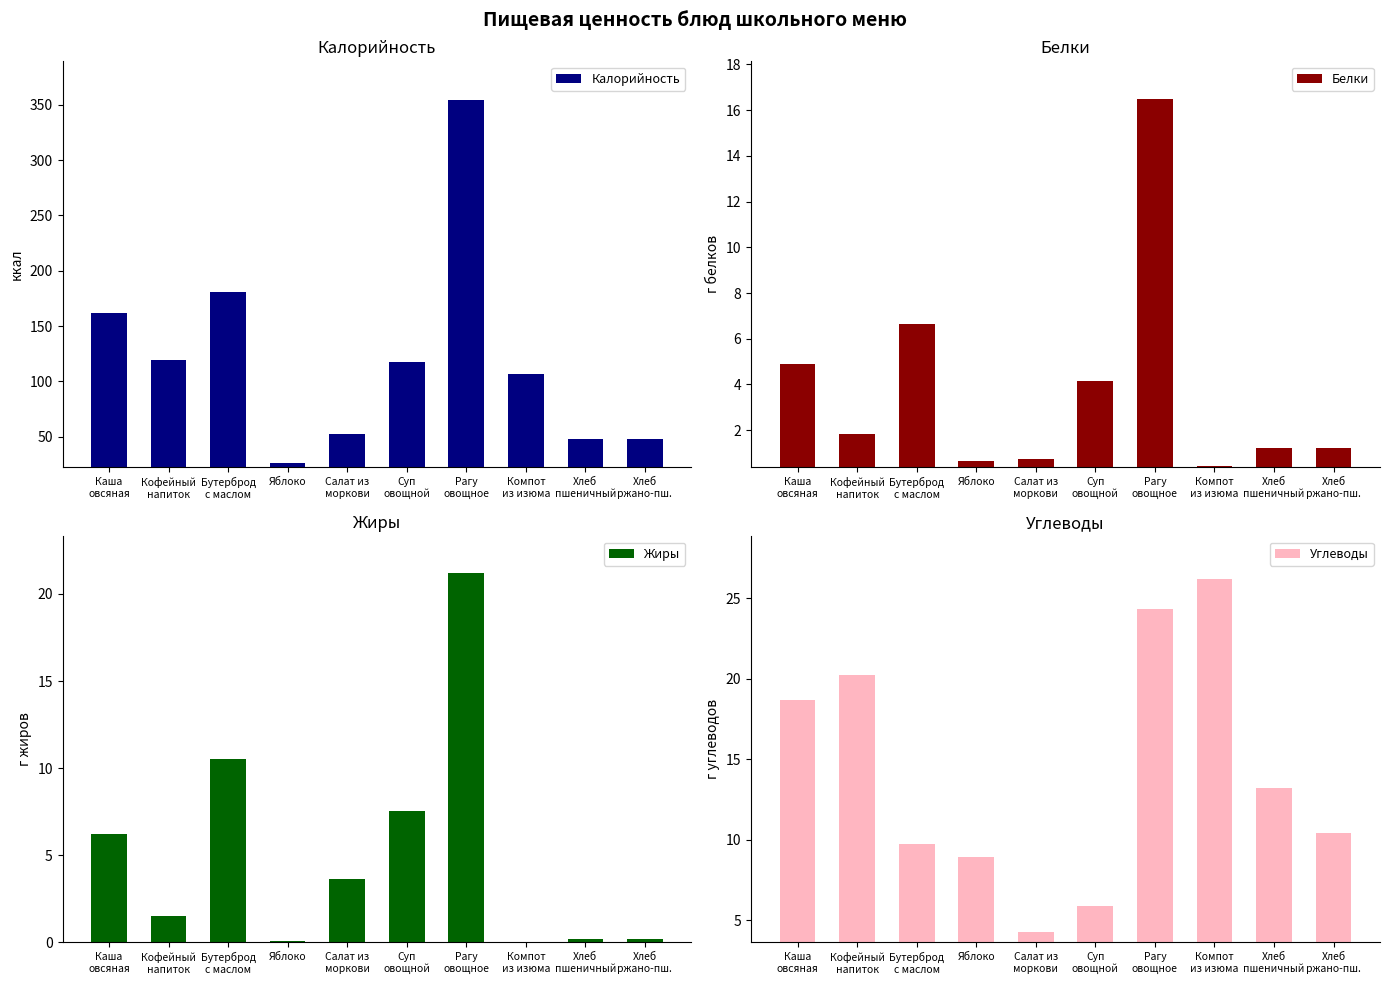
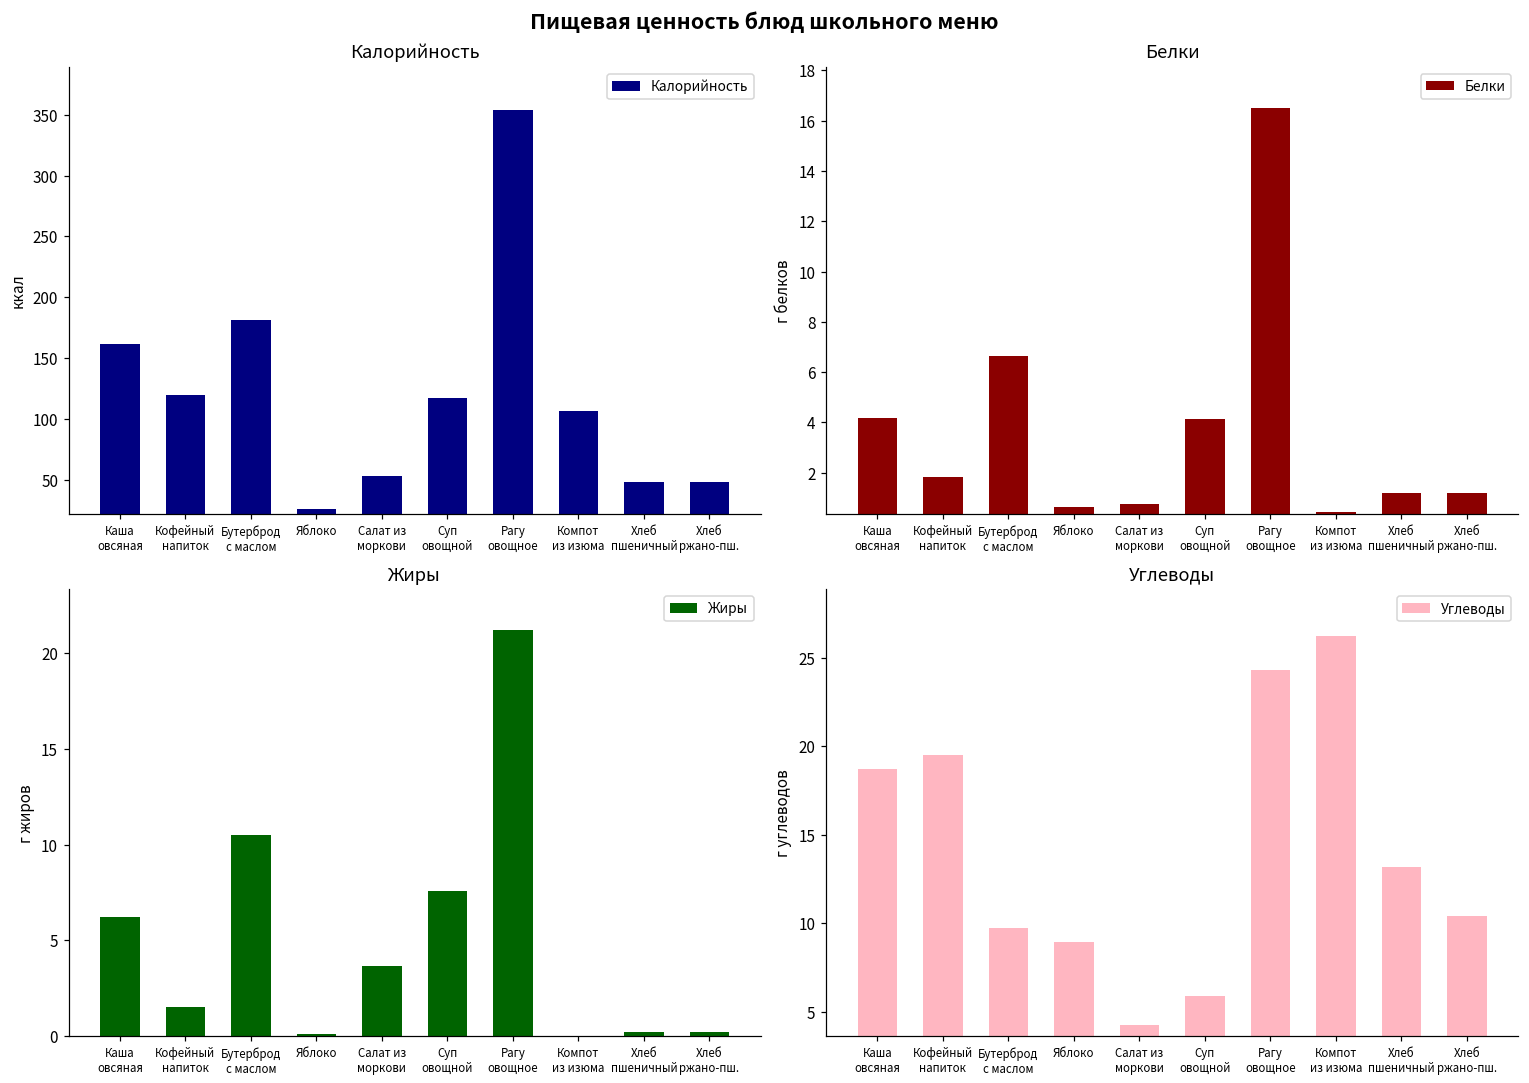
Белки, Каша овсяная: 4.9 -> 4.2
Углеводы, Кофейный напиток: 20.2 -> 19.5
